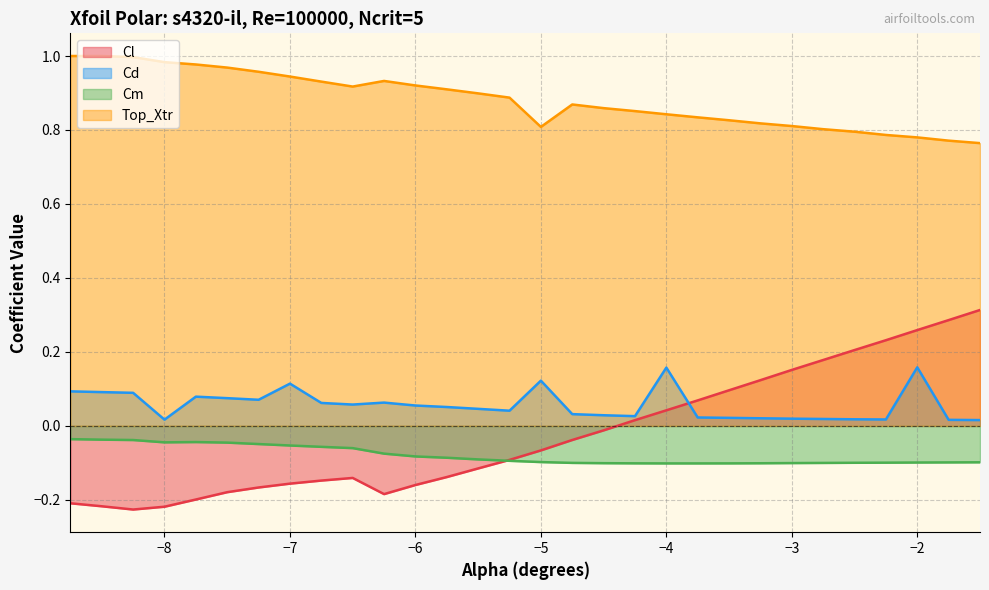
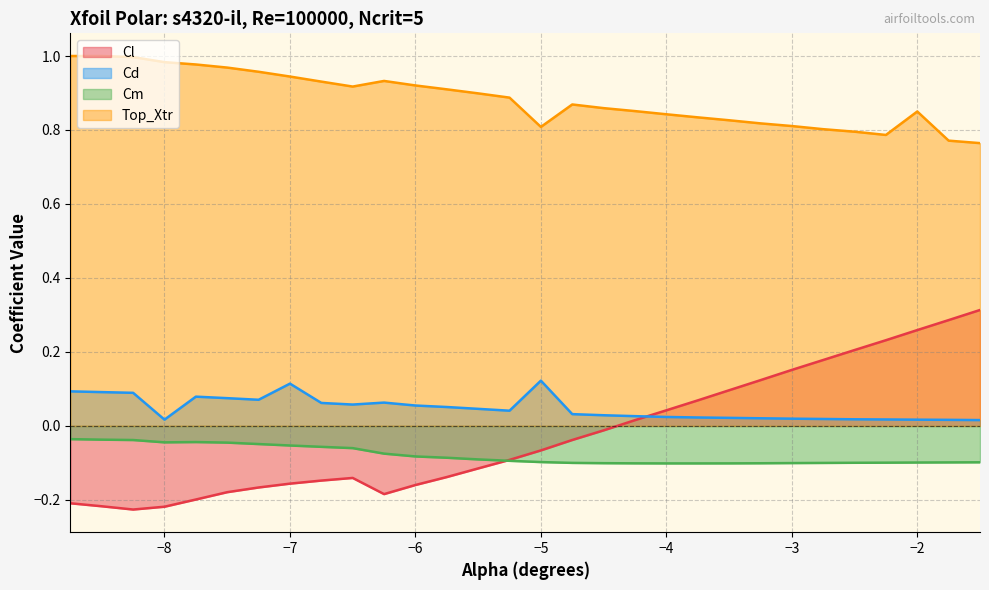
Cd, −4: 0.16 -> 0.02
Cd, −2: 0.16 -> 0.02
Top_Xtr, −2: 0.78 -> 0.85
